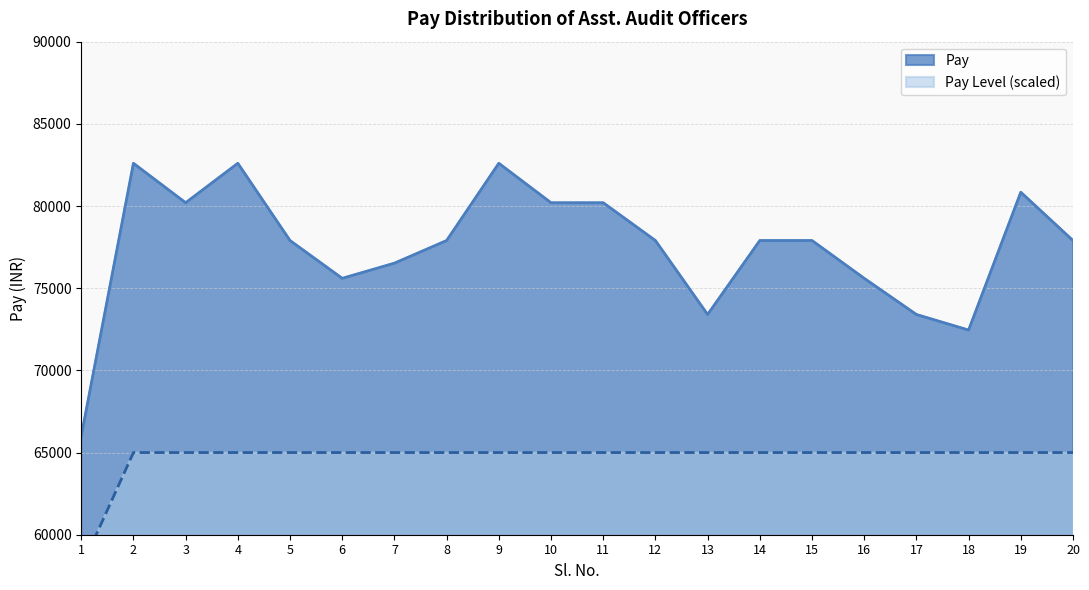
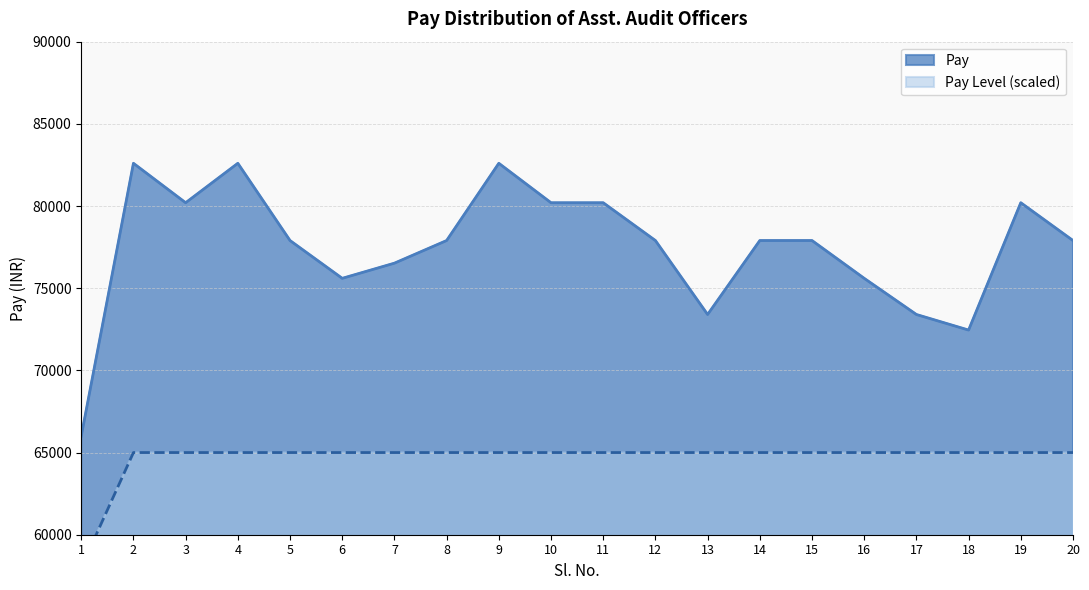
Pay, 19: 80800 -> 80200
